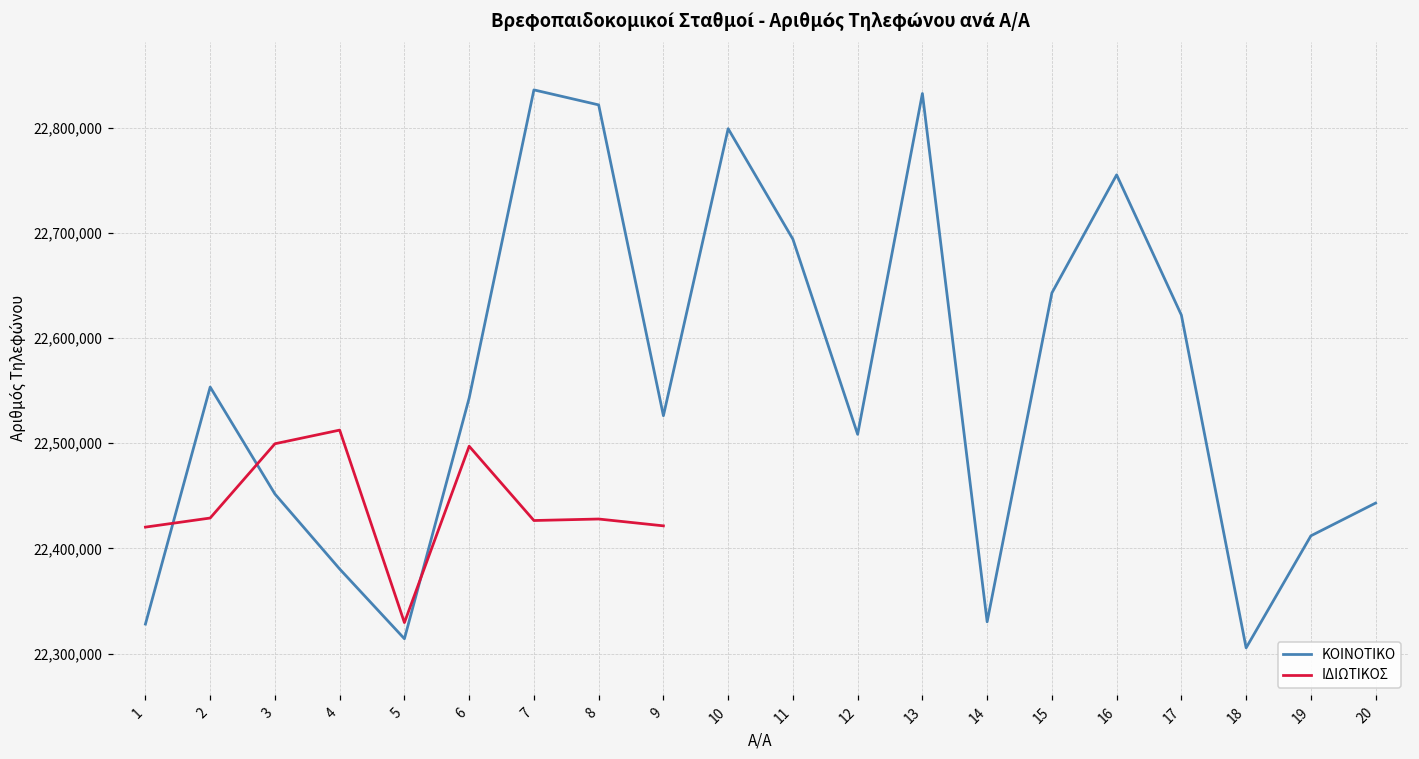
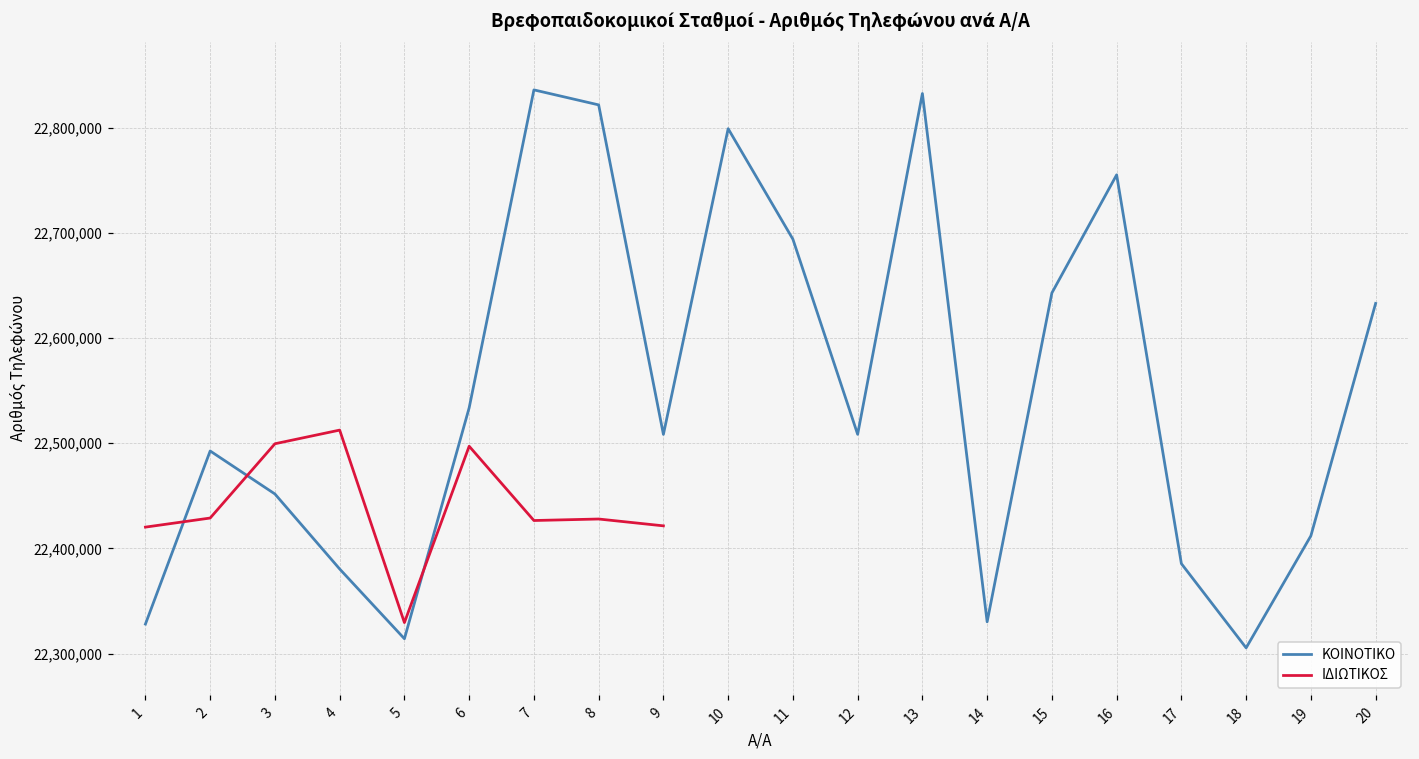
ΚΟΙΝΟΤΙΚΟ, 2: 22,550,000 -> 22,490,000
ΚΟΙΝΟΤΙΚΟ, 6: 22,540,000 -> 22,530,000
ΚΟΙΝΟΤΙΚΟ, 9: 22,530,000 -> 22,510,000
ΚΟΙΝΟΤΙΚΟ, 17: 22,620,000 -> 22,390,000
ΚΟΙΝΟΤΙΚΟ, 20: 22,440,000 -> 22,630,000
